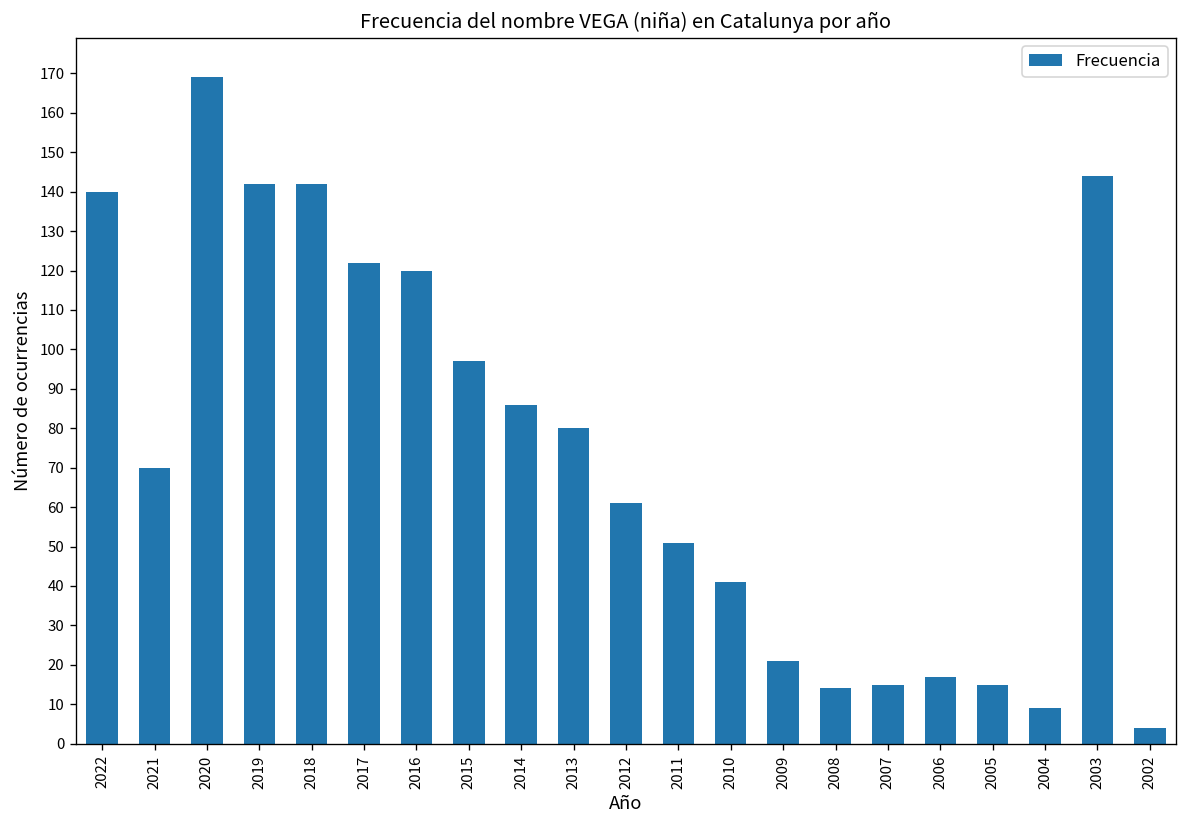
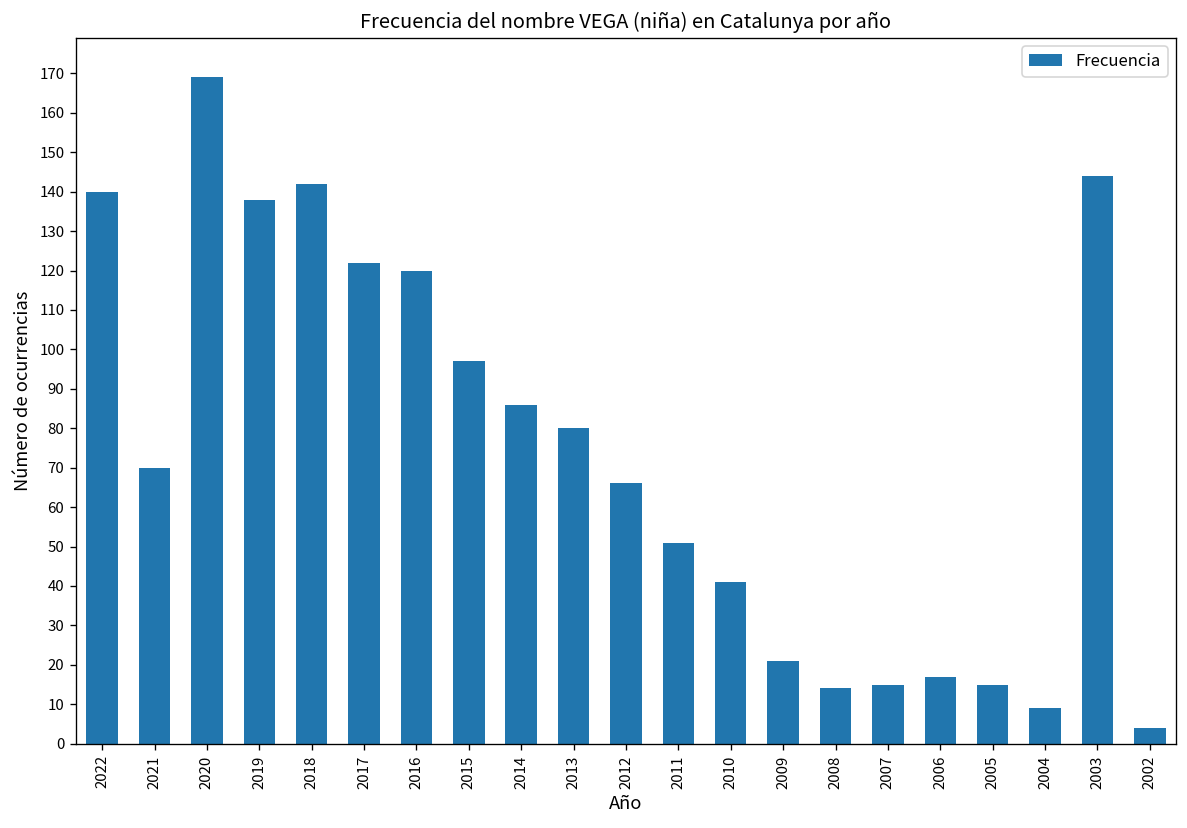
2019: 142 -> 138
2012: 61 -> 66
